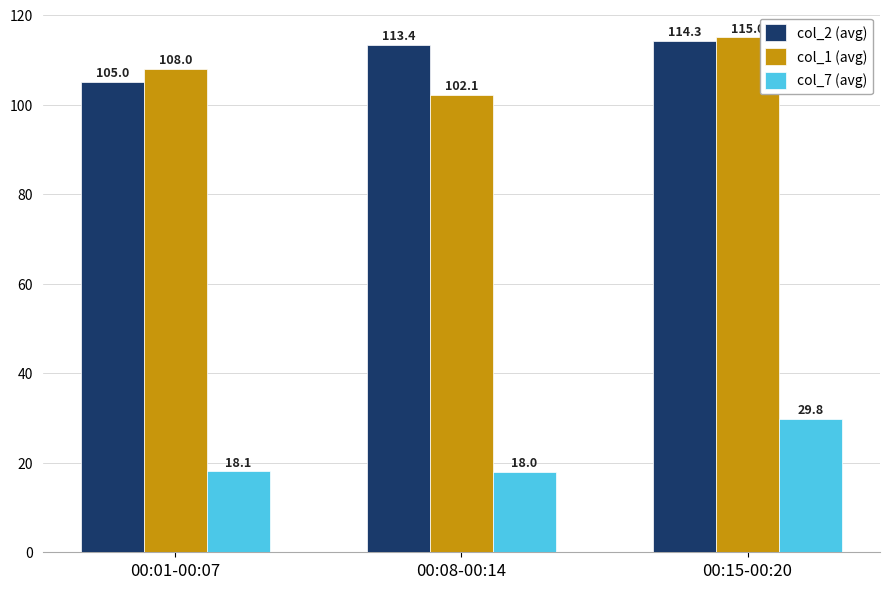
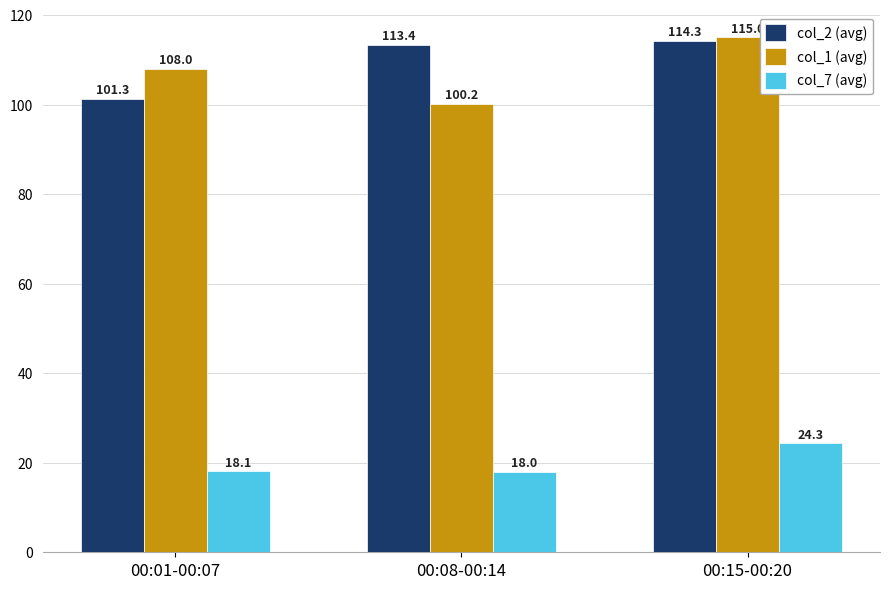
col_2 (avg), 00:01-00:07: 105.0 -> 101.3
col_1 (avg), 00:08-00:14: 102.1 -> 100.2
col_7 (avg), 00:15-00:20: 29.8 -> 24.3
